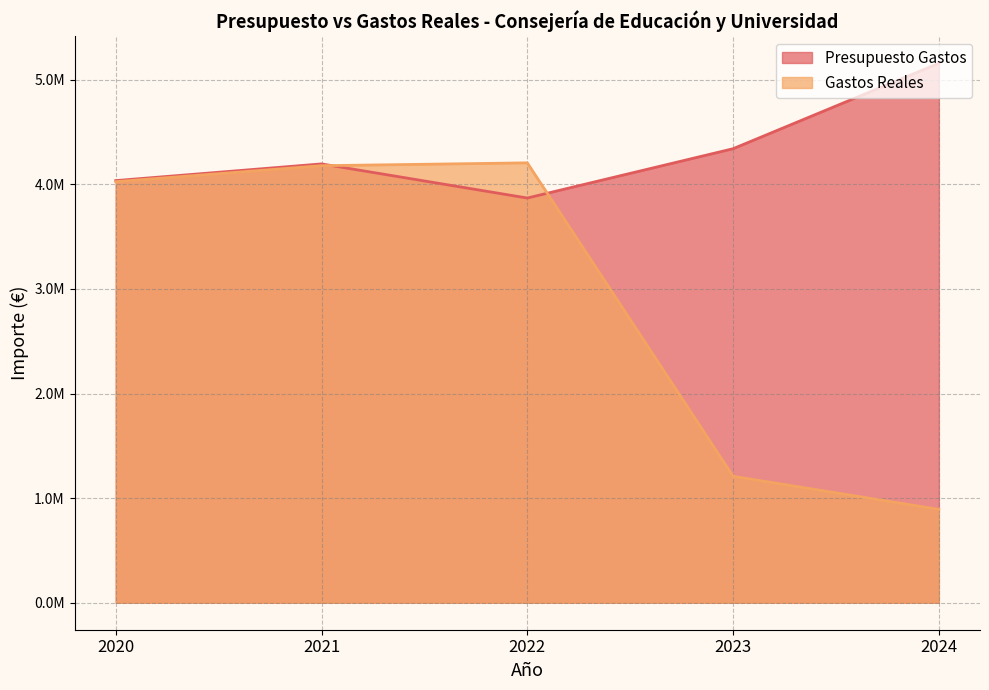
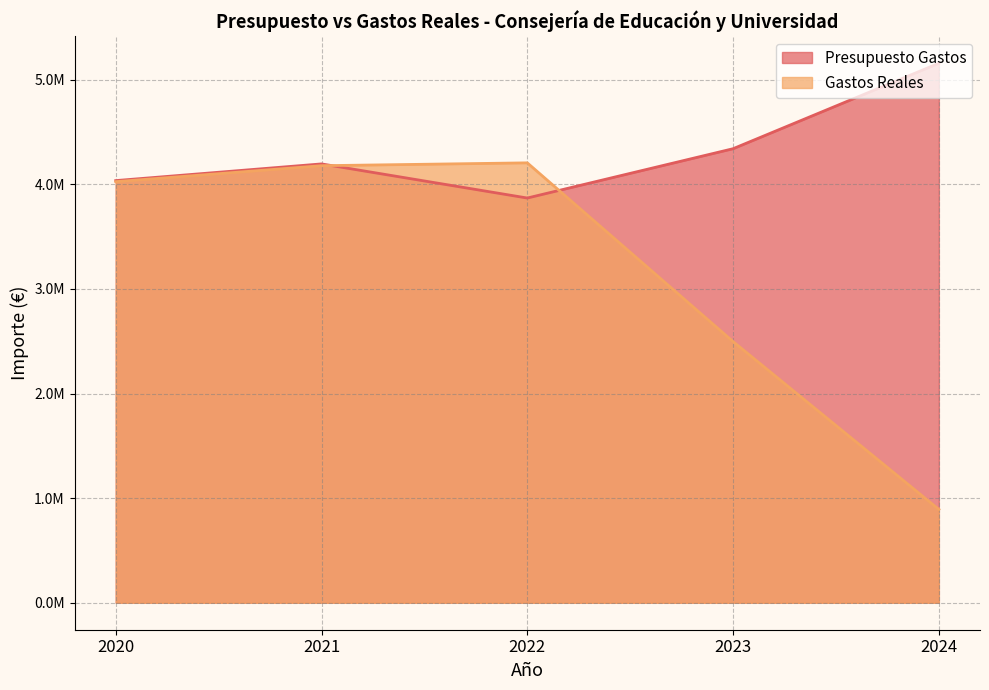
Gastos Reales, 2023: 1210000 -> 2500000
